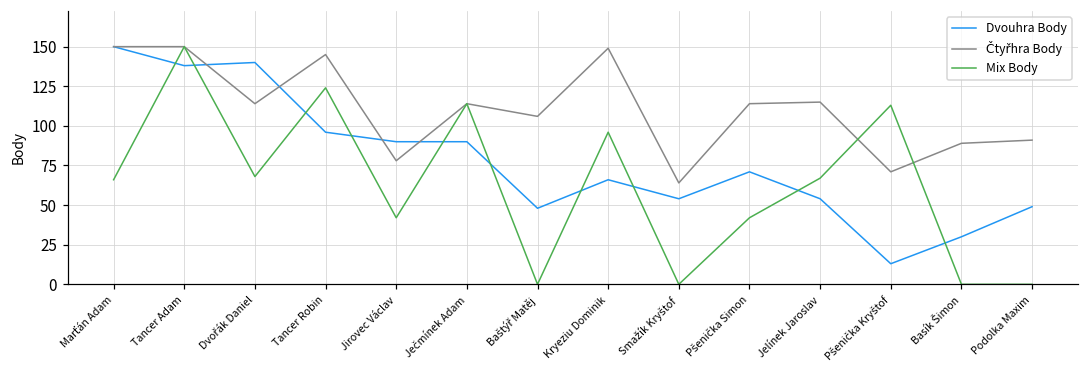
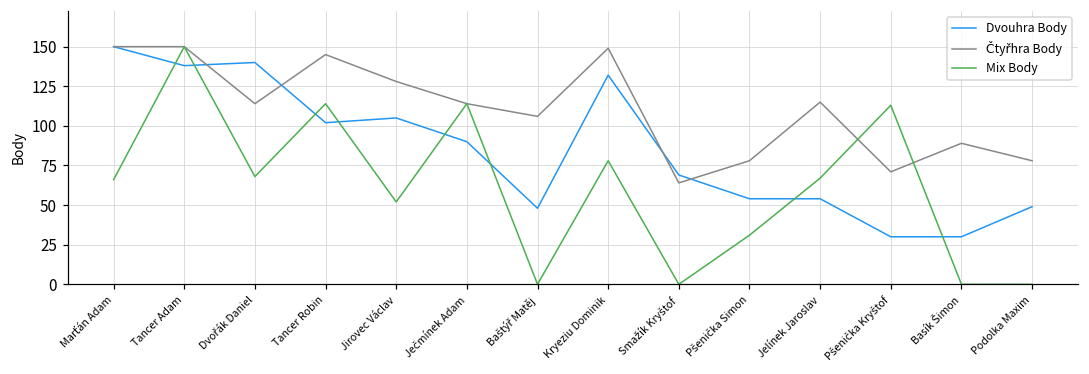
Dvouhra Body, Tancer Robin: 96 -> 102
Mix Body, Tancer Robin: 124 -> 114
Dvouhra Body, Jirovec Václav: 90 -> 105
Čtyřhra Body, Jirovec Václav: 78 -> 128
Mix Body, Jirovec Václav: 42 -> 52
Dvouhra Body, Kryeziu Dominik: 66 -> 132
Mix Body, Kryeziu Dominik: 96 -> 78
Dvouhra Body, Smažík Kryštof: 54 -> 69
Dvouhra Body, Pšenička Simon: 71 -> 54
Čtyřhra Body, Pšenička Simon: 114 -> 78
Mix Body, Pšenička Simon: 42 -> 31
Dvouhra Body, Pšenička Kryštof: 13 -> 30
Čtyřhra Body, Podolka Maxim: 91 -> 78
